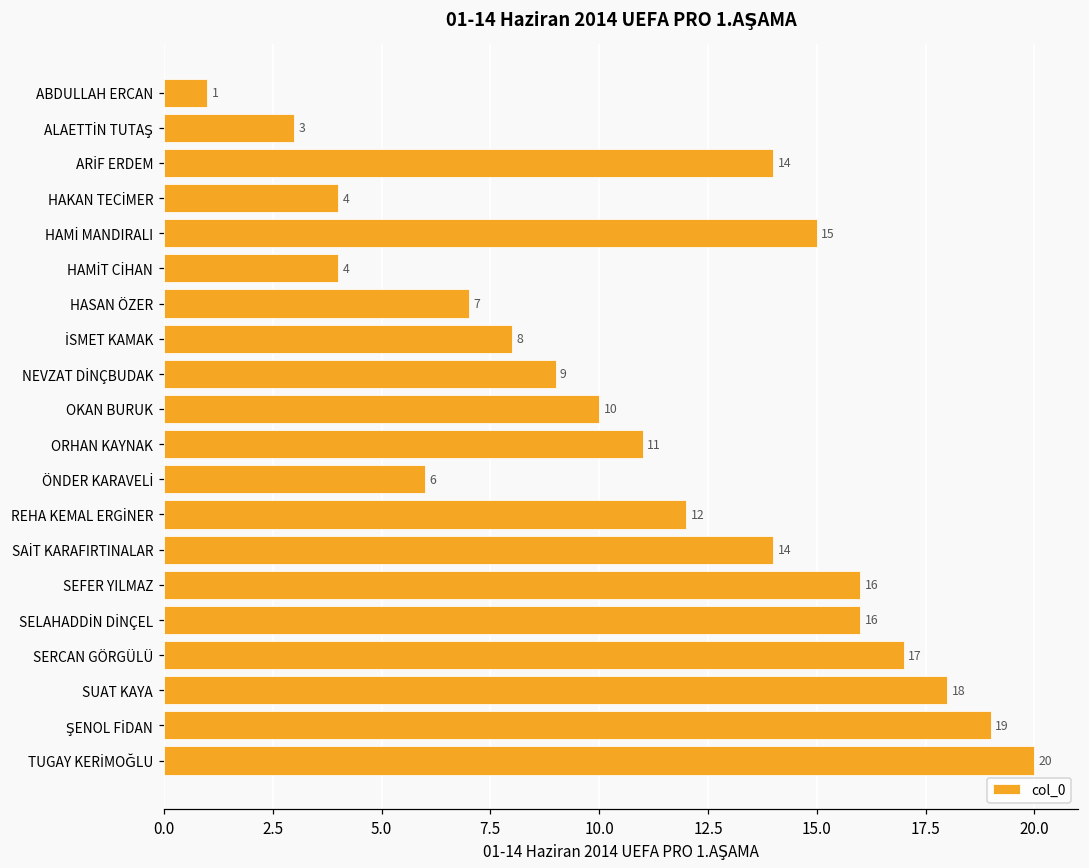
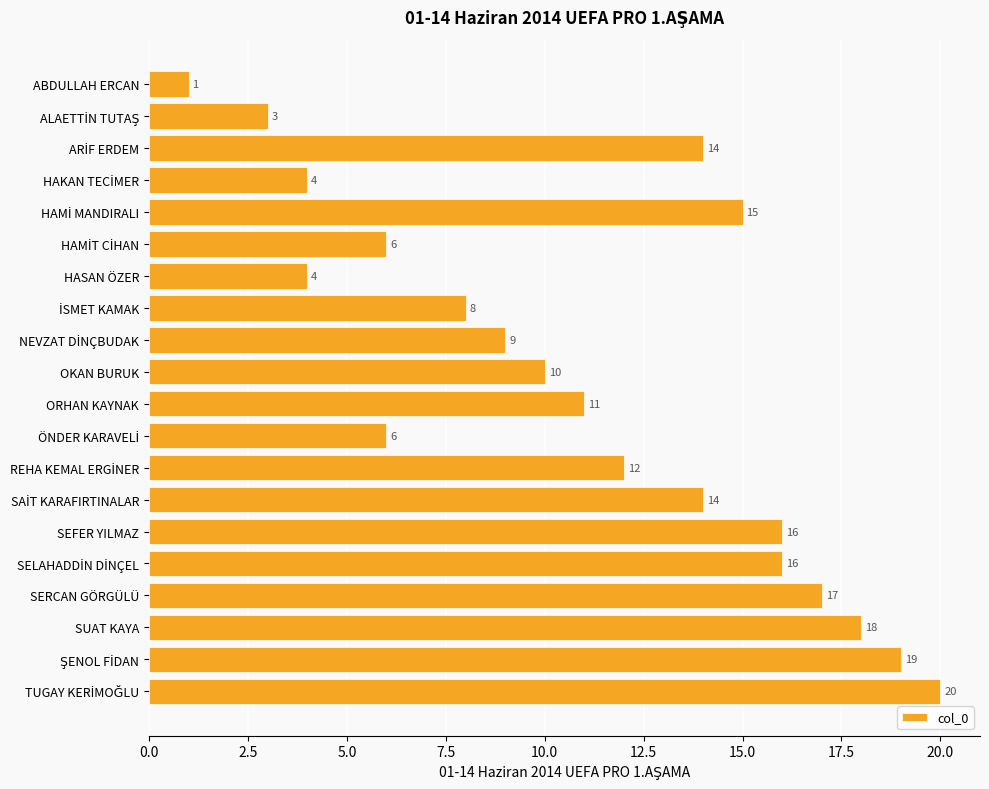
HAMİT CİHAN: 4 -> 6
HASAN ÖZER: 7 -> 4
